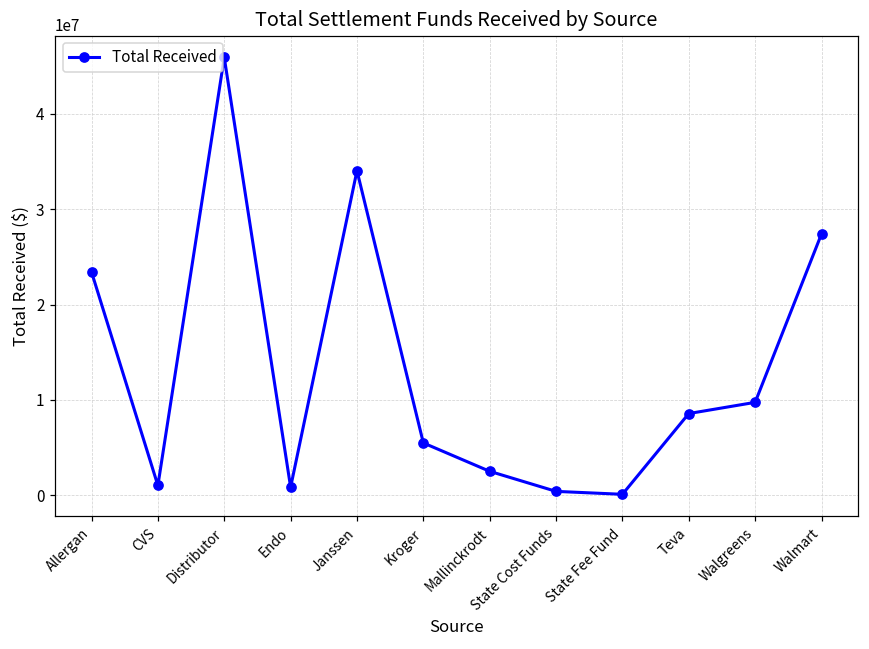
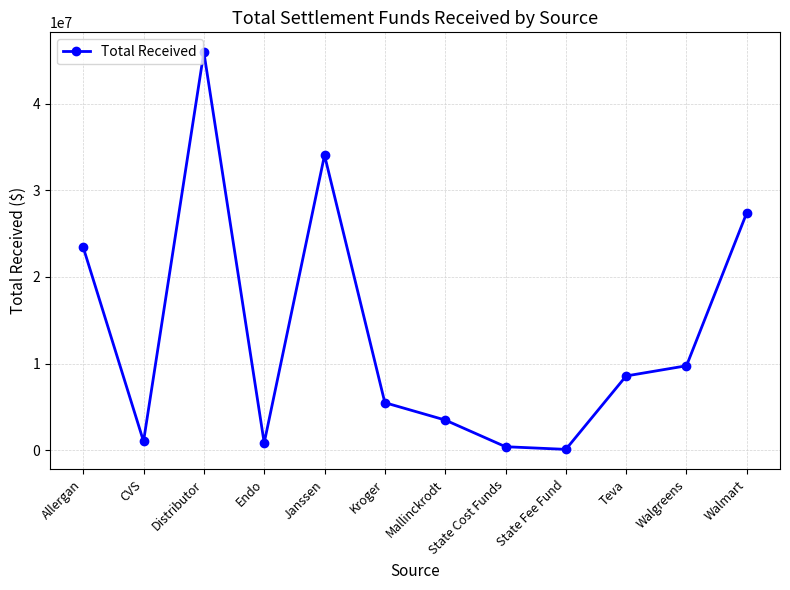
Mallinckrodt: 2500000 -> 3500000
